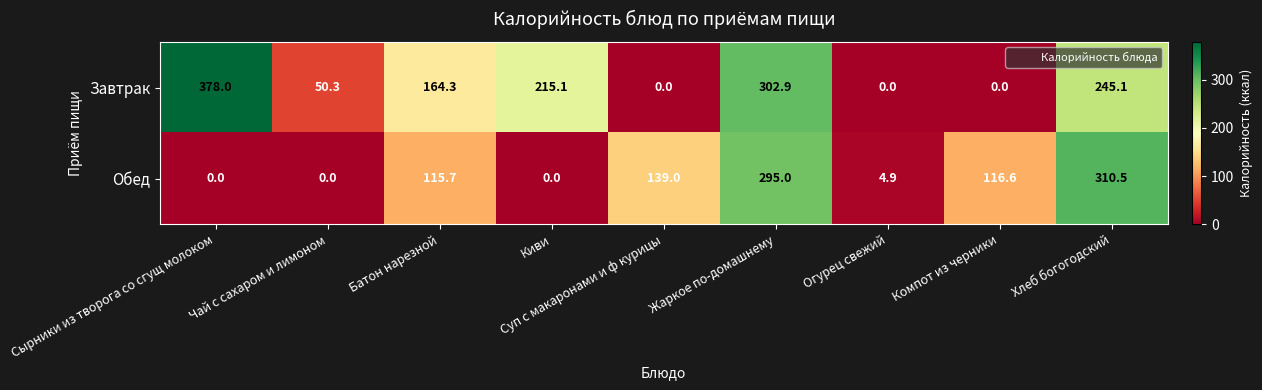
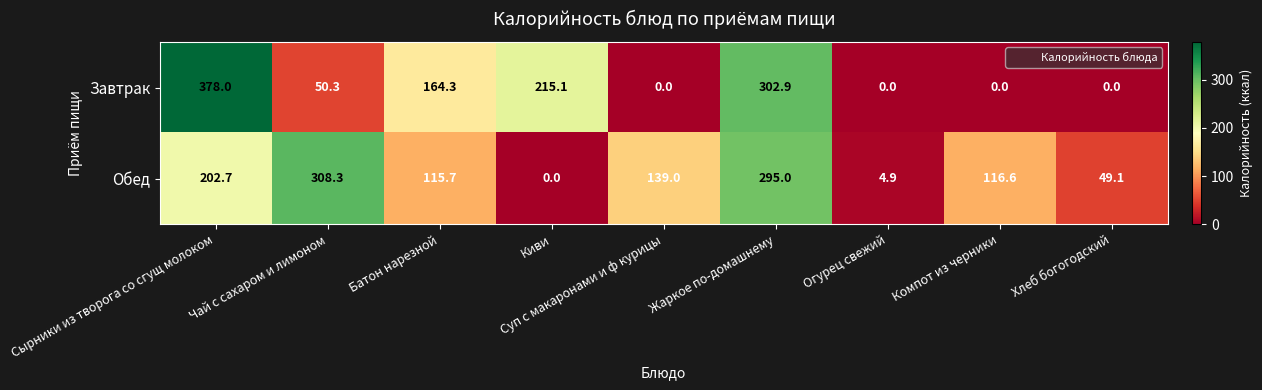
Завтрак, Хлеб богогодский: 245.1 -> 0.0
Обед, Сырники из творога со сгущ молоком: 0.0 -> 202.7
Обед, Чай с сахаром и лимоном: 0.0 -> 308.3
Обед, Хлеб богогодский: 310.5 -> 49.1
